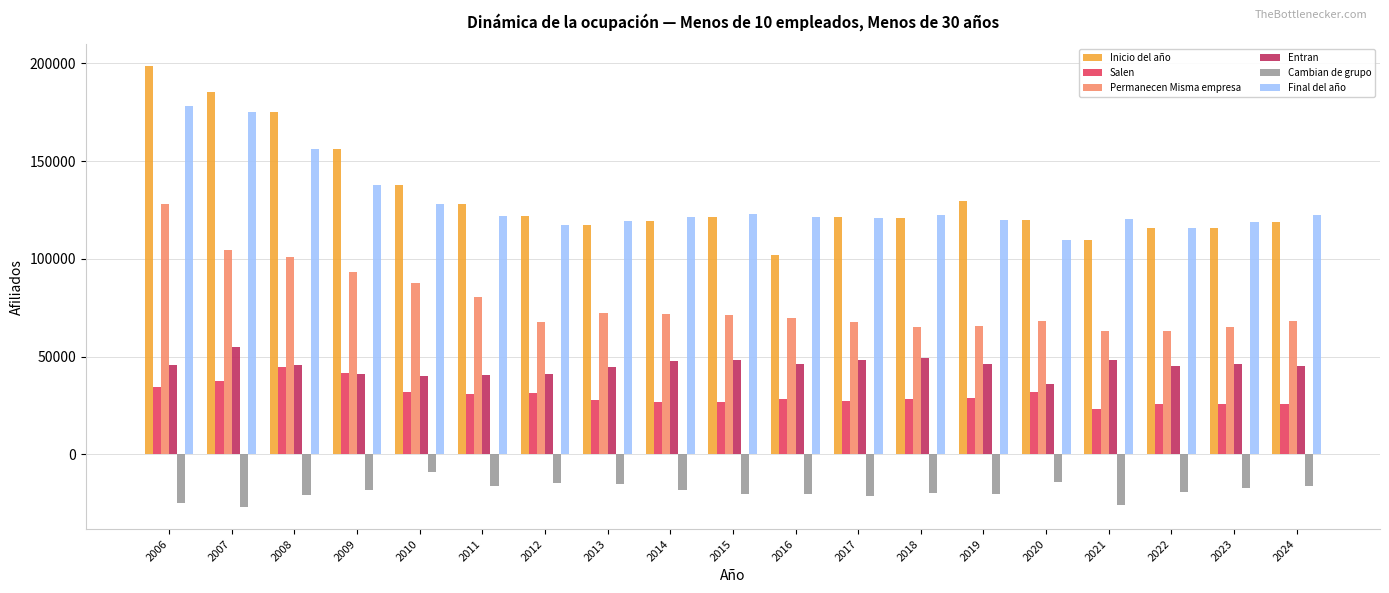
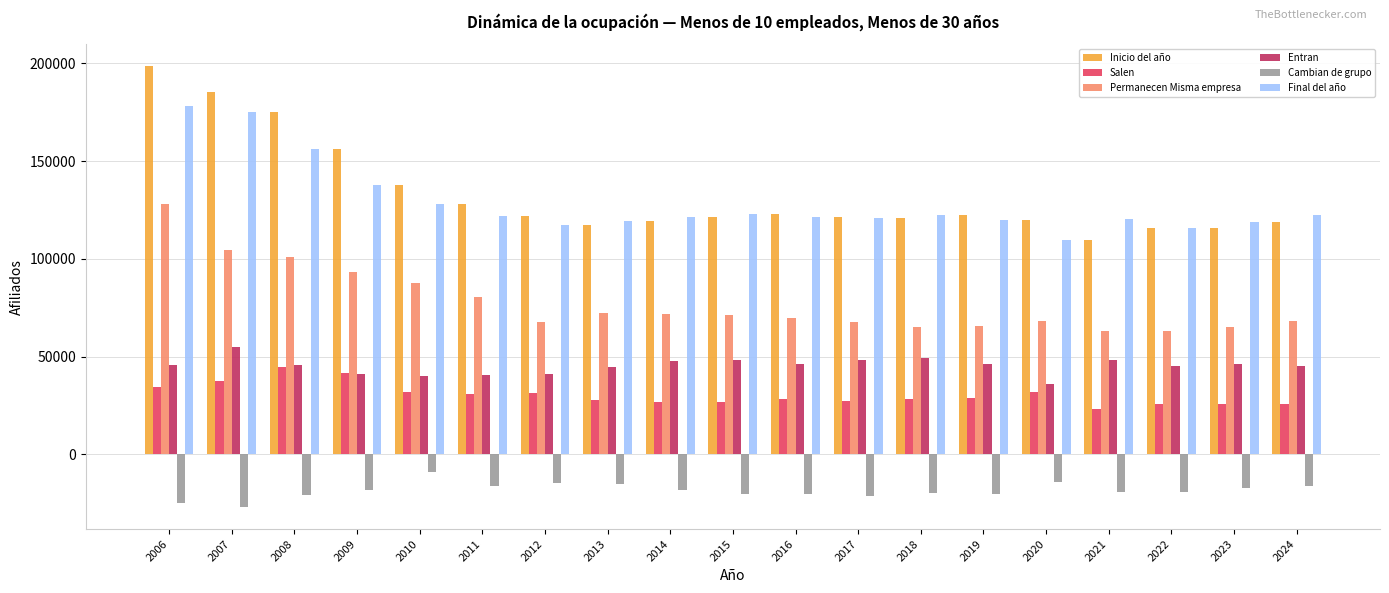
Inicio del año, 2016: 102000 -> 123000
Inicio del año, 2019: 129000 -> 122000
Cambian de grupo, 2021: -26000 -> -19000
